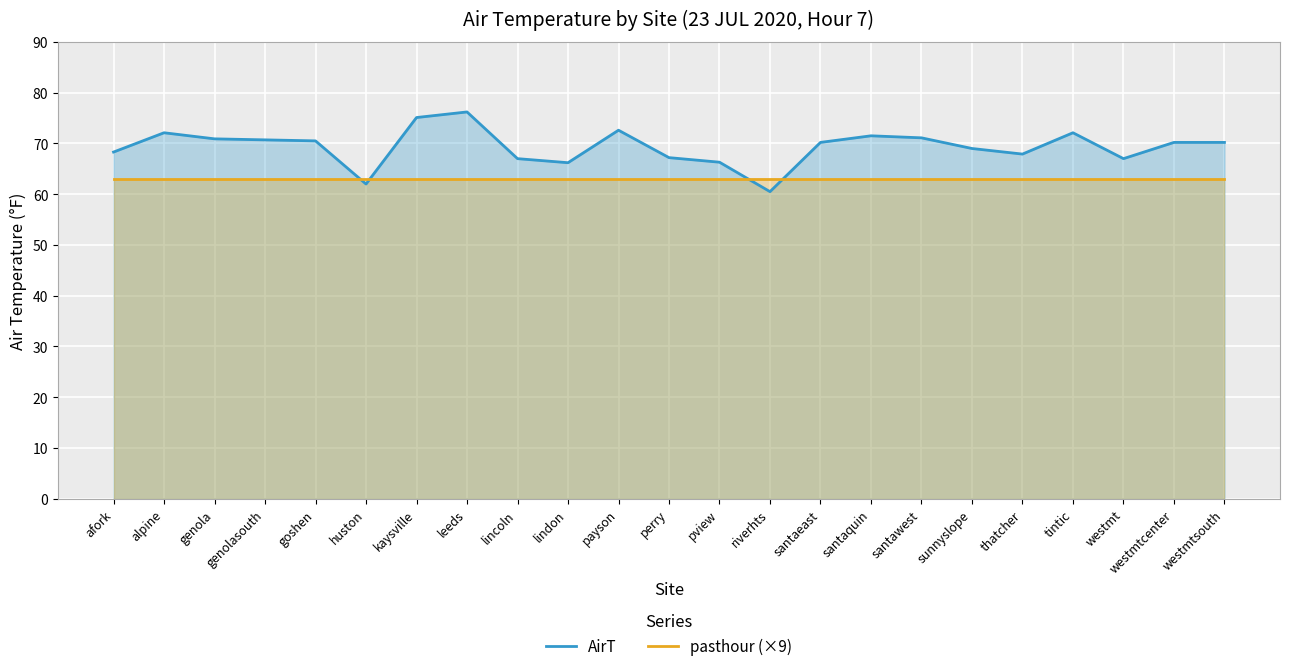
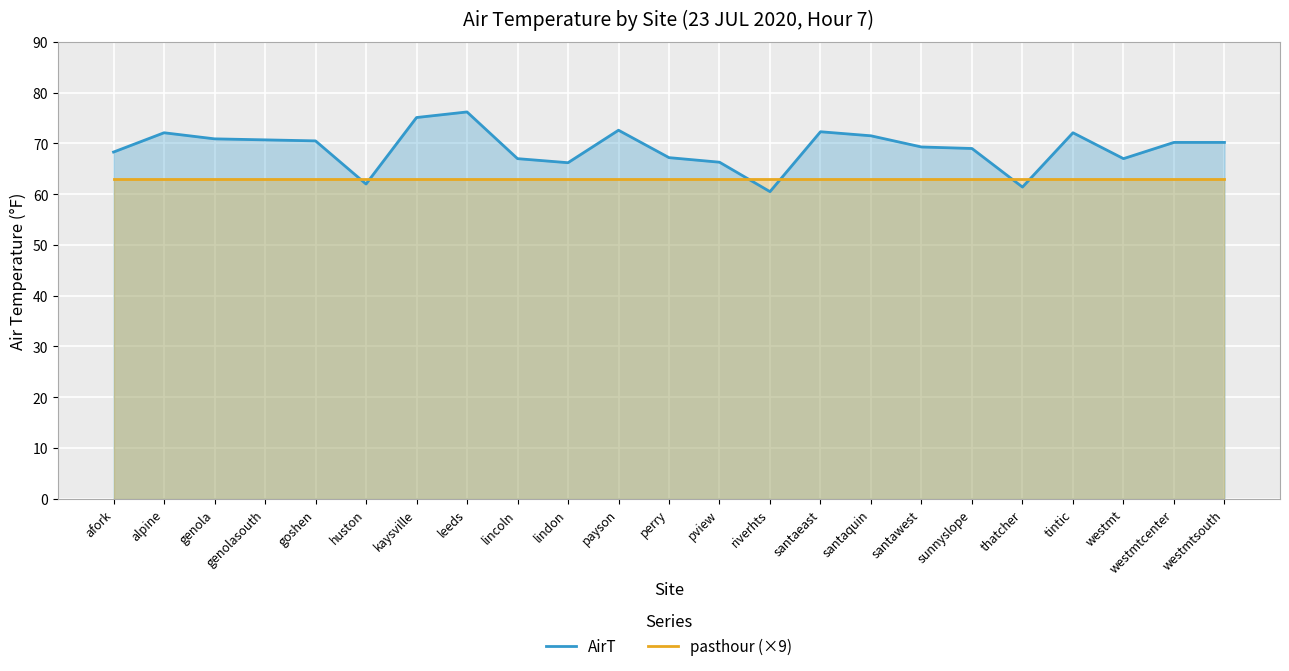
AirT, santaeast: 70 -> 72
AirT, santawest: 71 -> 69
AirT, thatcher: 68 -> 61
